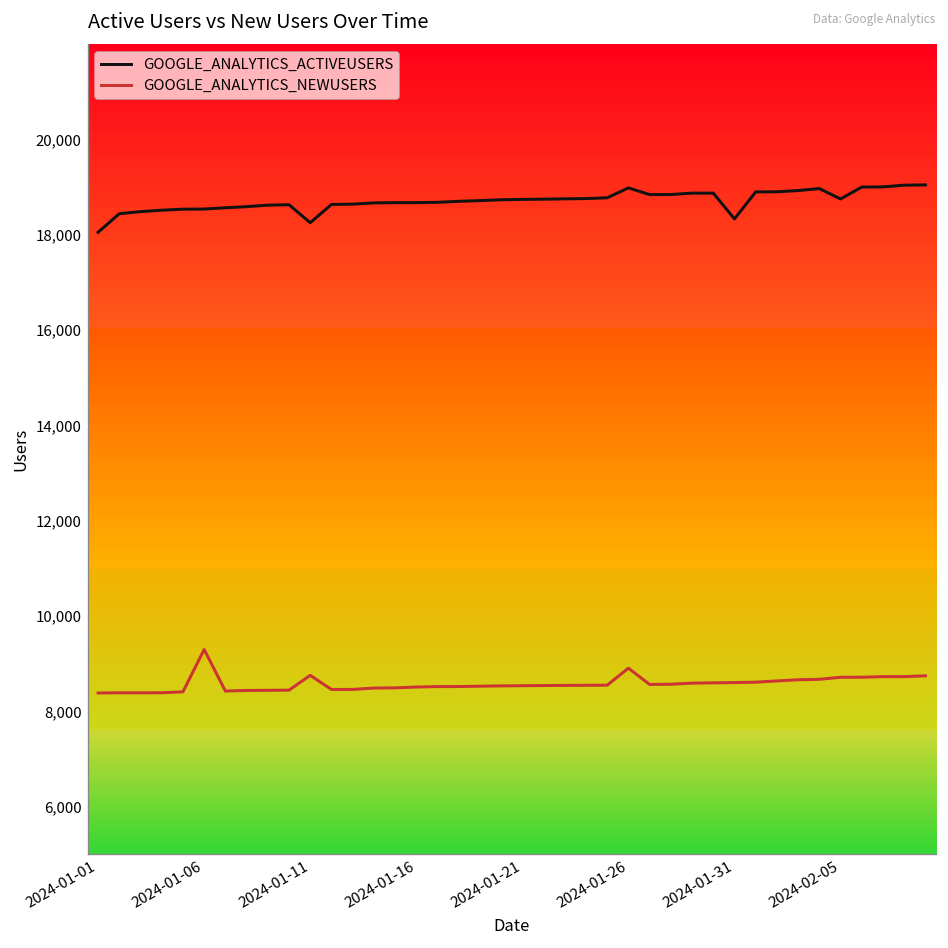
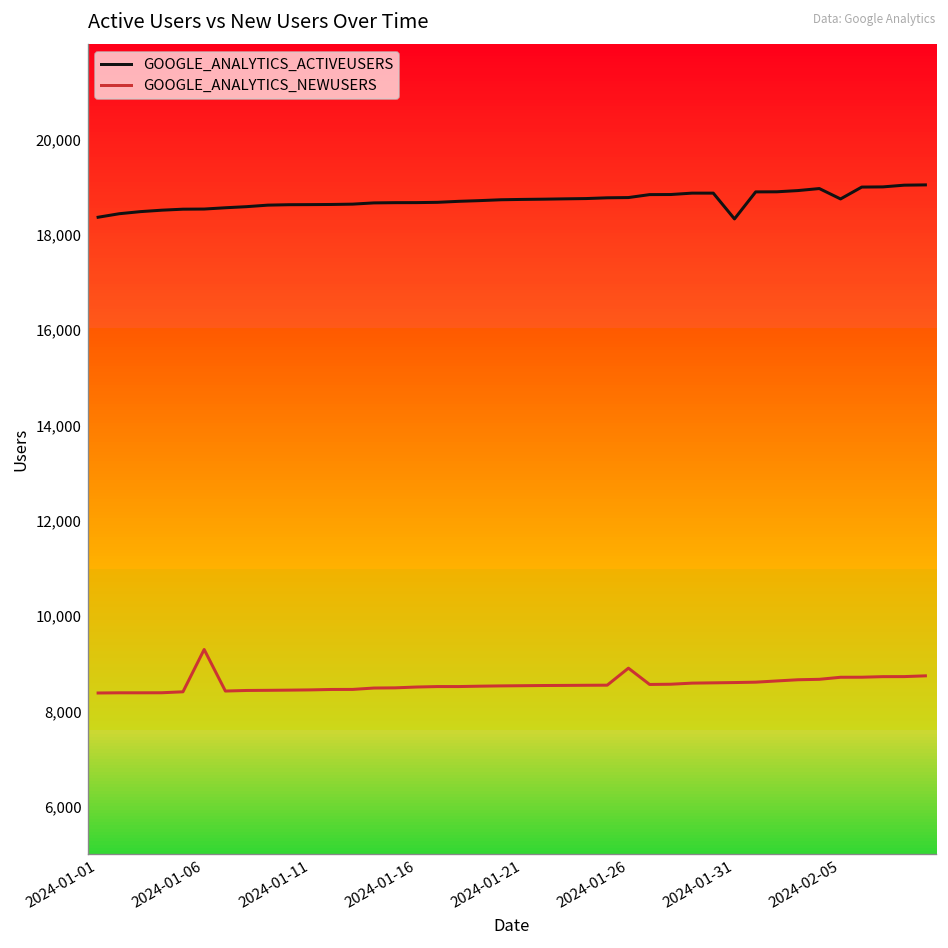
GOOGLE_ANALYTICS_ACTIVEUSERS, 2024-01-01: 18,100 -> 18,400
GOOGLE_ANALYTICS_ACTIVEUSERS, 2024-01-11: 18,300 -> 18,600
GOOGLE_ANALYTICS_NEWUSERS, 2024-01-11: 8,800 -> 8,500
GOOGLE_ANALYTICS_ACTIVEUSERS, 2024-01-26: 19,000 -> 18,800
